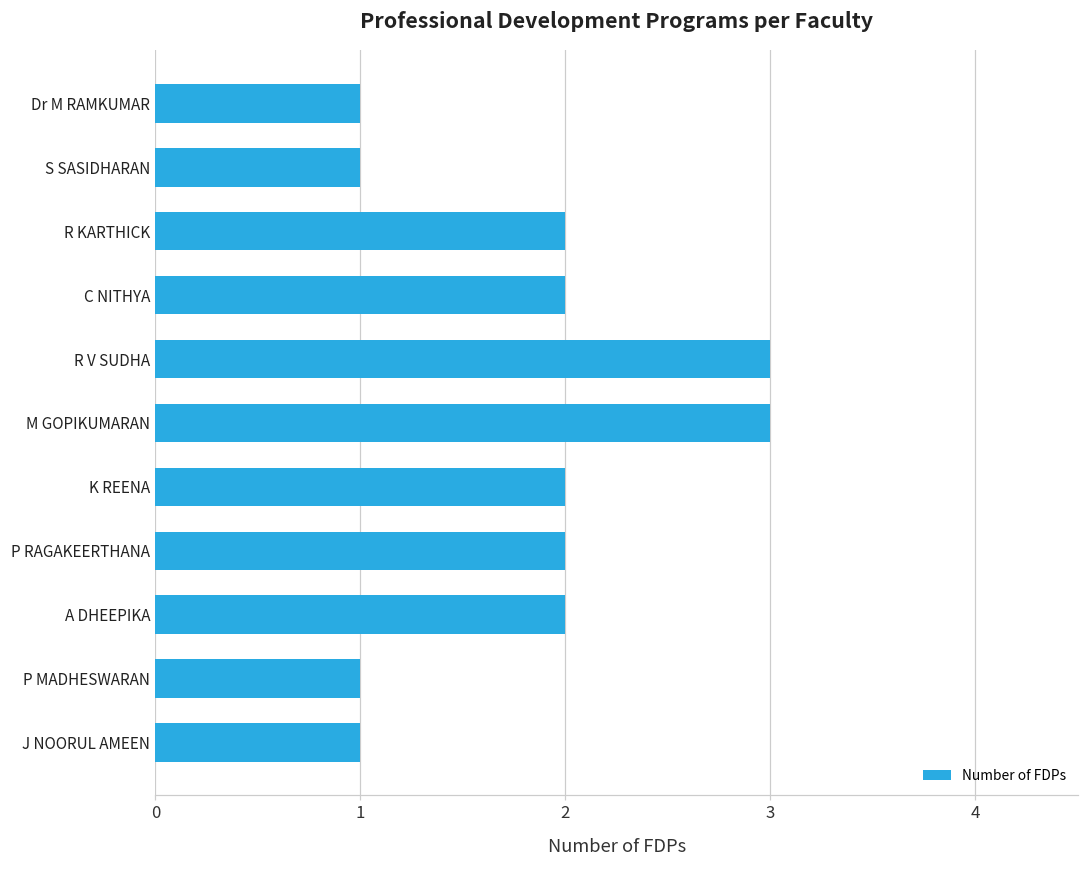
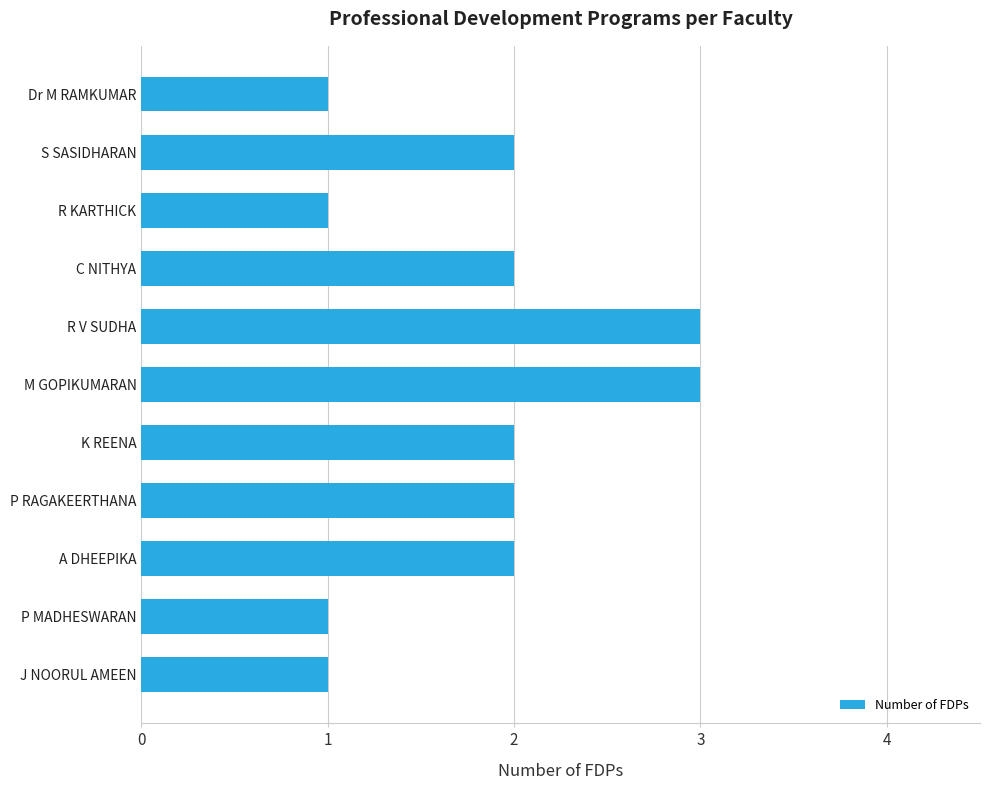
S SASIDHARAN: 1 -> 2
R KARTHICK: 2 -> 1
